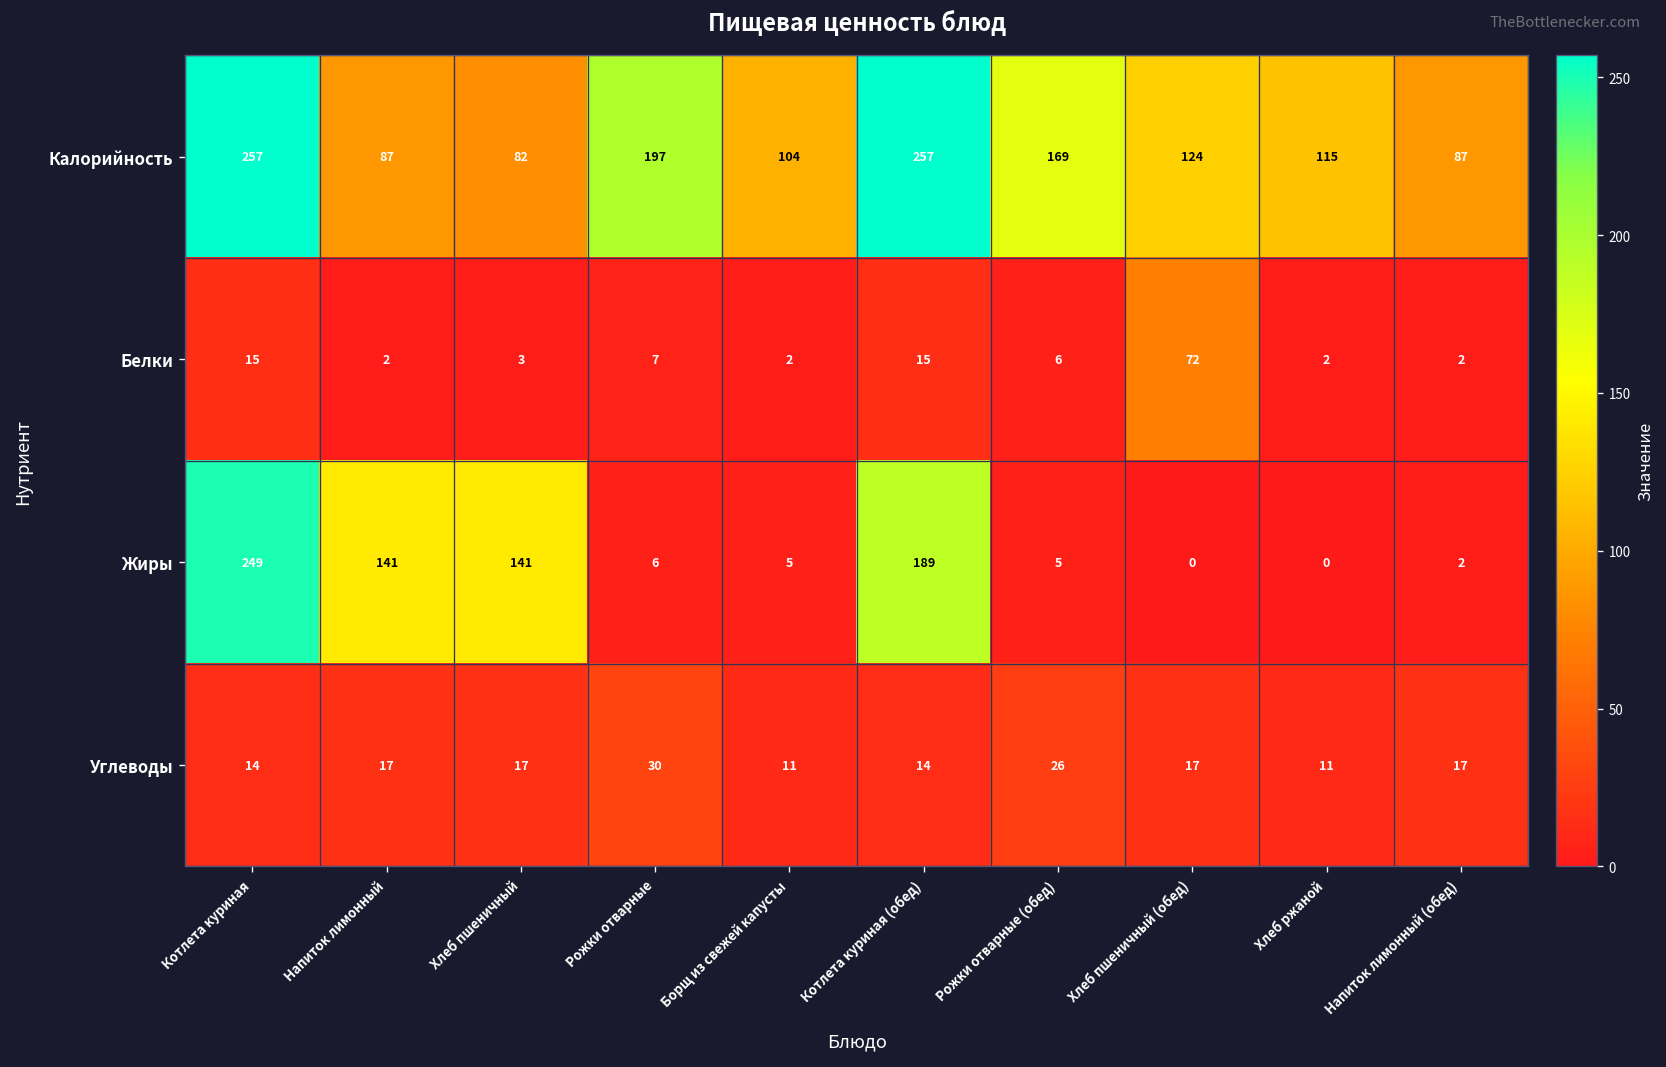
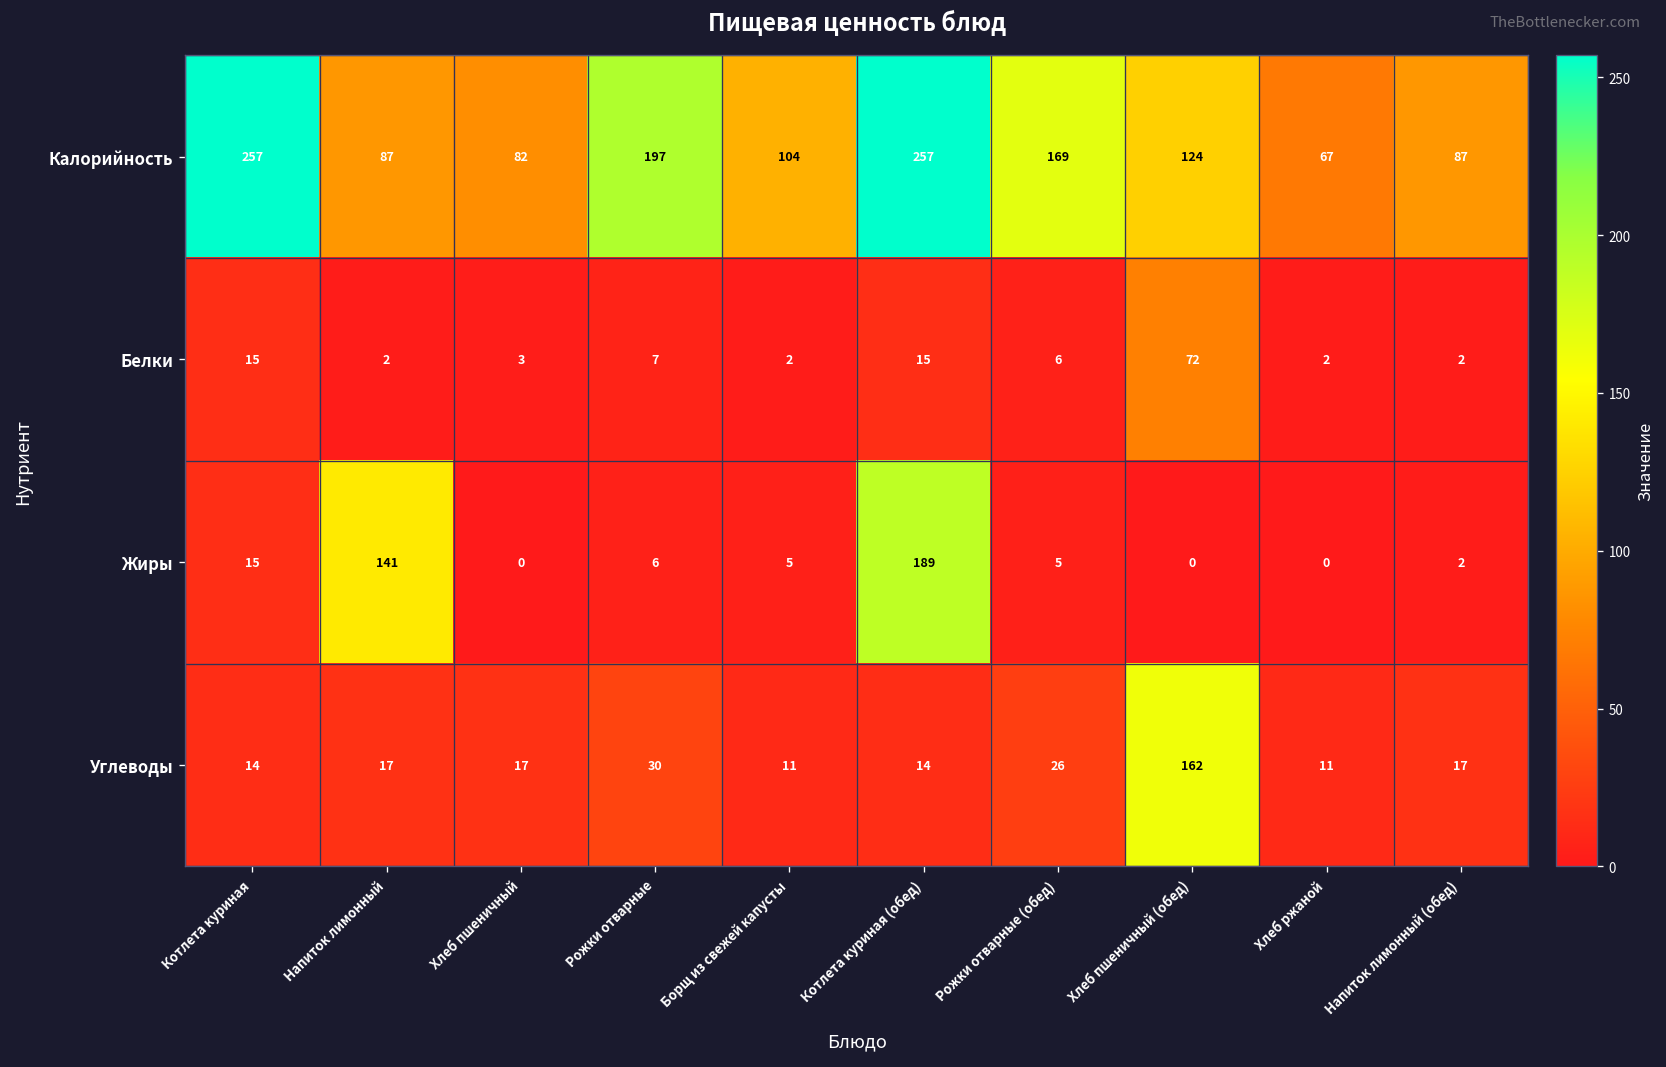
Калорийность, Хлеб ржаной: 115 -> 67
Жиры, Котлета куриная: 249 -> 15
Жиры, Хлеб пшеничный: 141 -> 0
Углеводы, Хлеб пшеничный (обед): 17 -> 162
